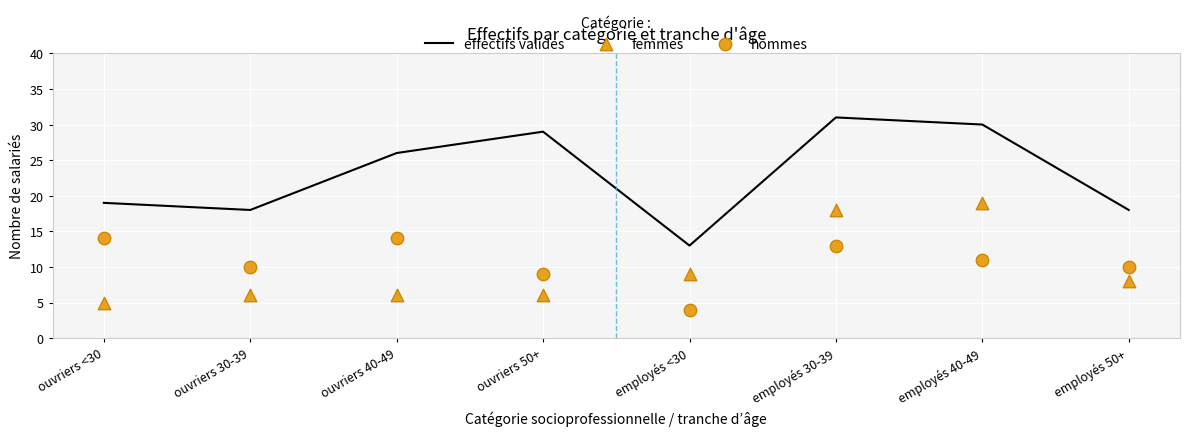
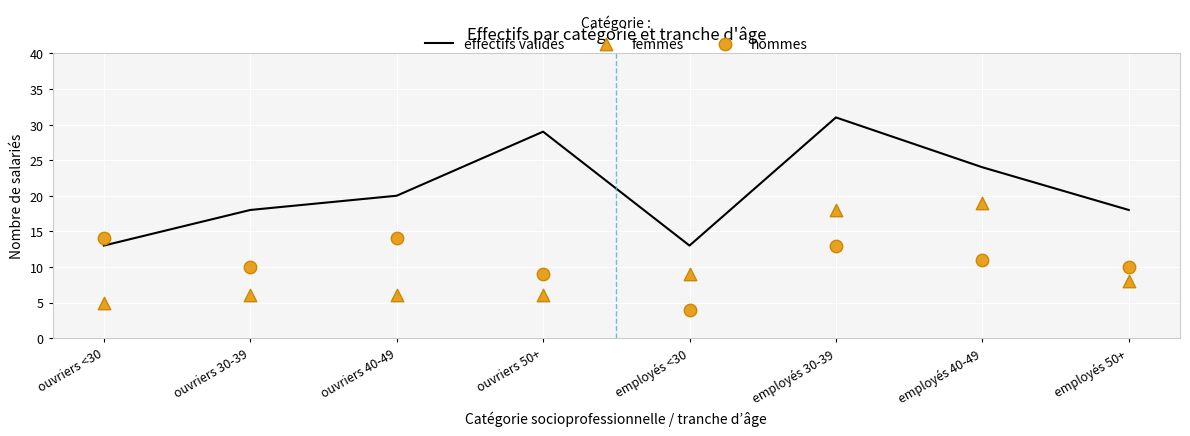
effectifs valides, ouvriers <30: 19 -> 13
effectifs valides, ouvriers 40-49: 26 -> 20
effectifs valides, employés 40-49: 30 -> 24
